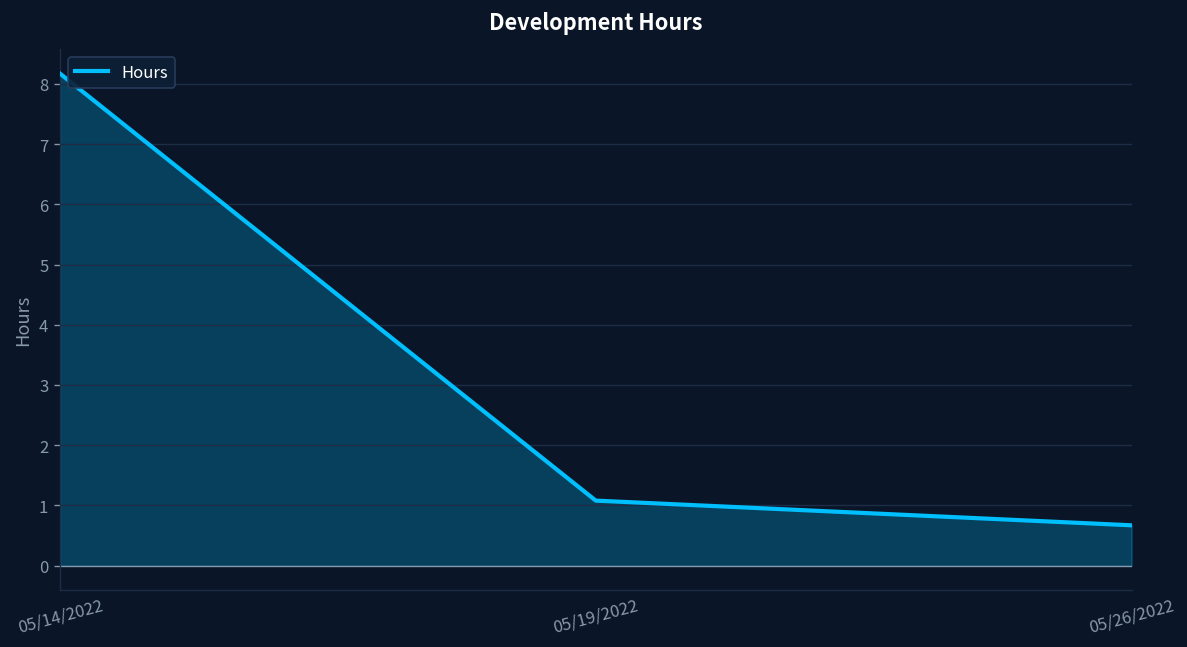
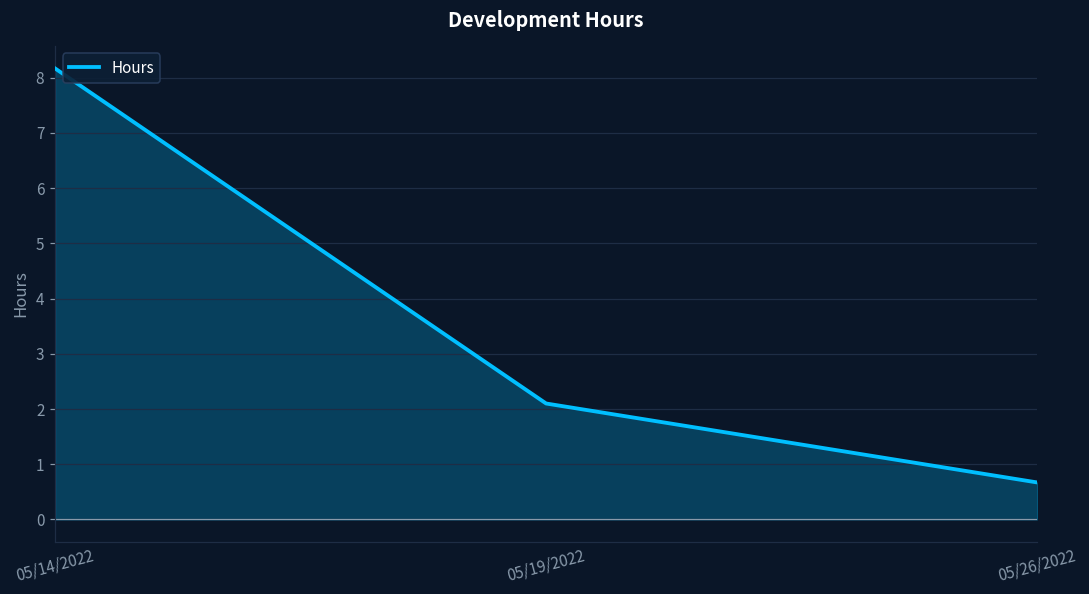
05/19/2022: 1.1 -> 2.1
